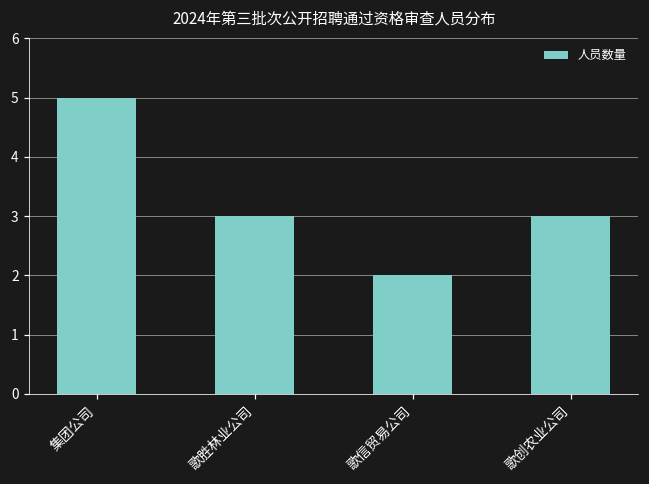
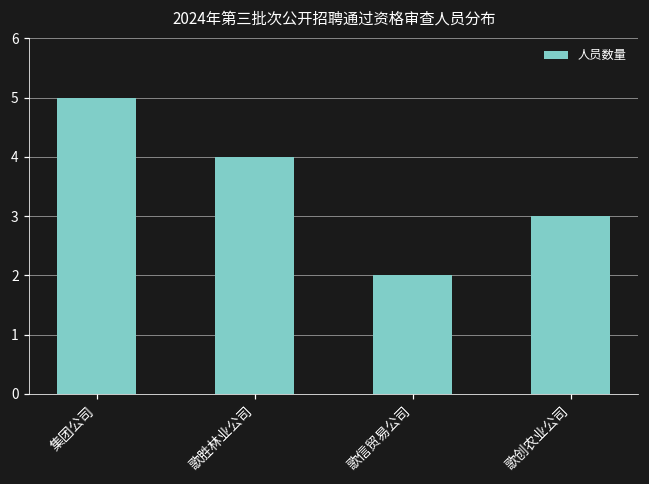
歌胜林业公司: 3 -> 4
